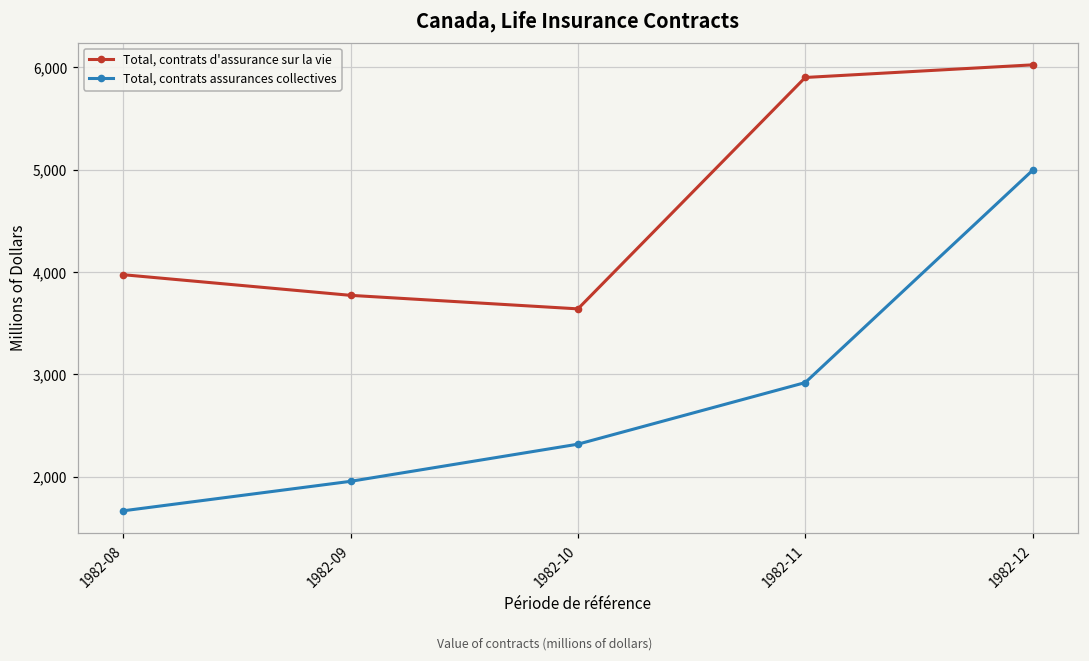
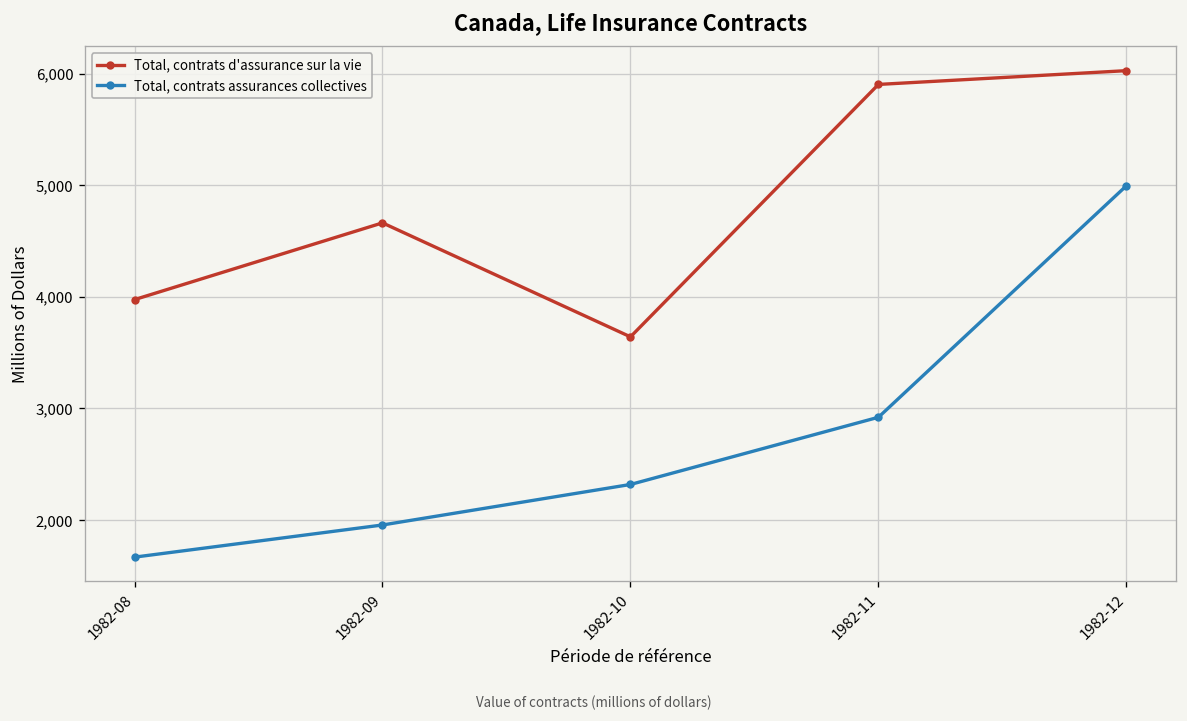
Total, contrats d'assurance sur la vie, 1982-09: 3,800 -> 4,700
